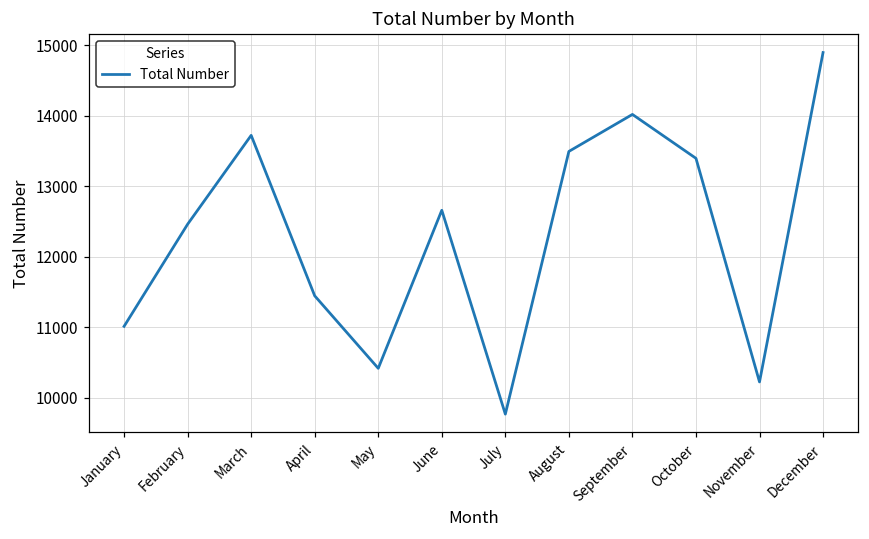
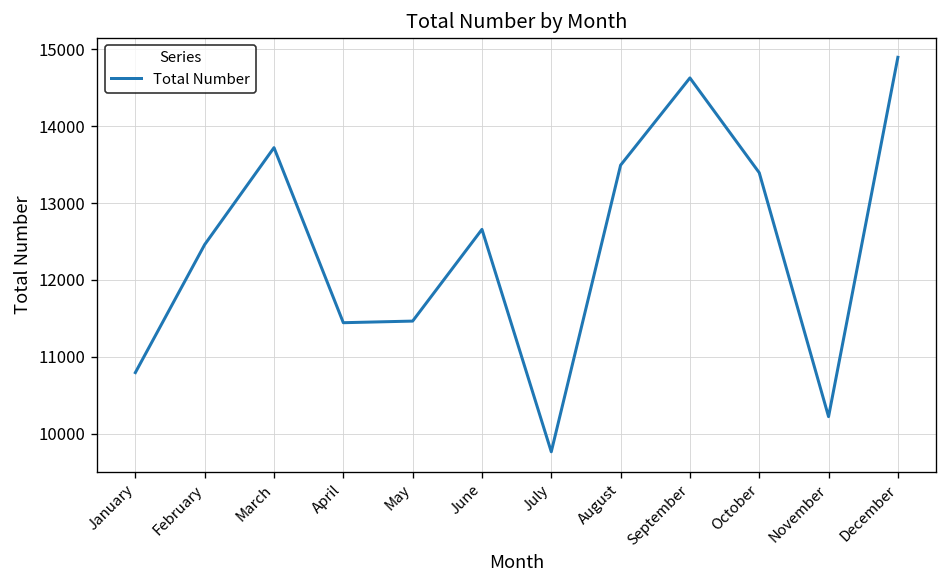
January: 11000 -> 10800
May: 10400 -> 11500
September: 14000 -> 14600
